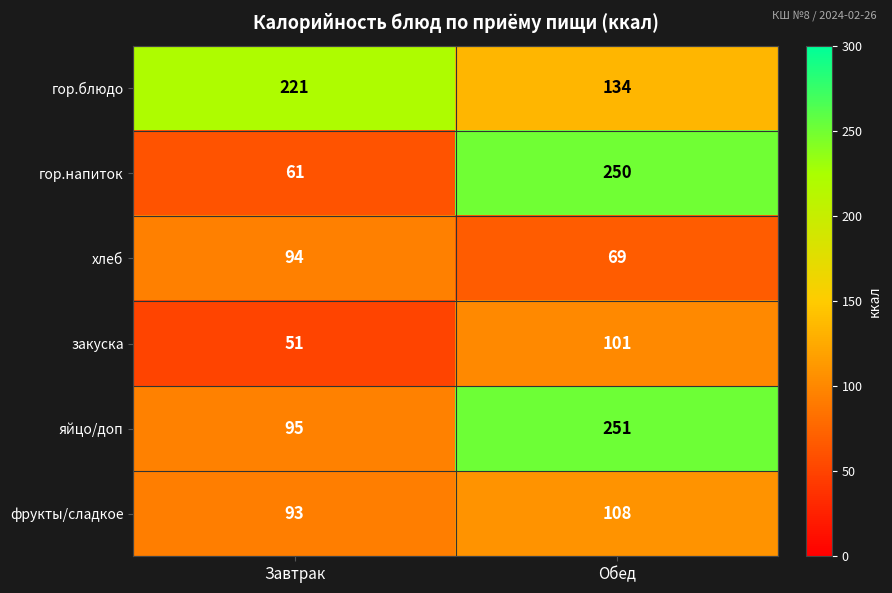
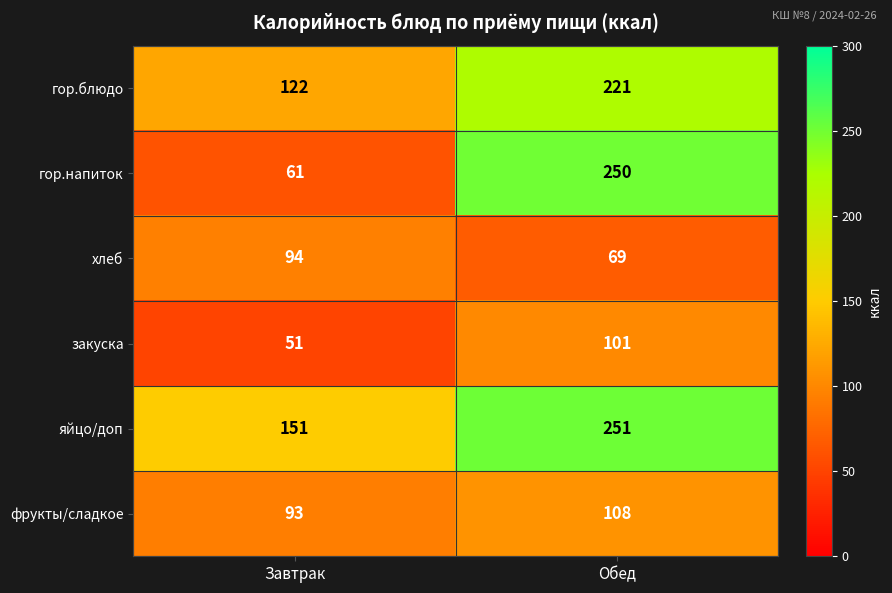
гор.блюдо, Завтрак: 221 -> 122
гор.блюдо, Обед: 134 -> 221
яйцо/доп, Завтрак: 95 -> 151
